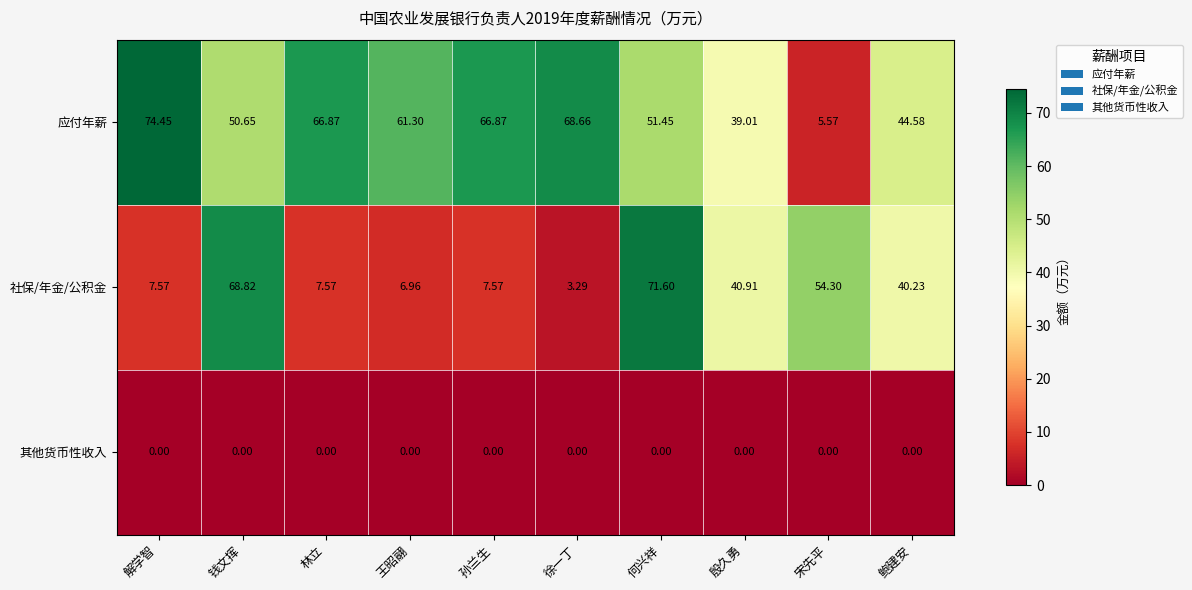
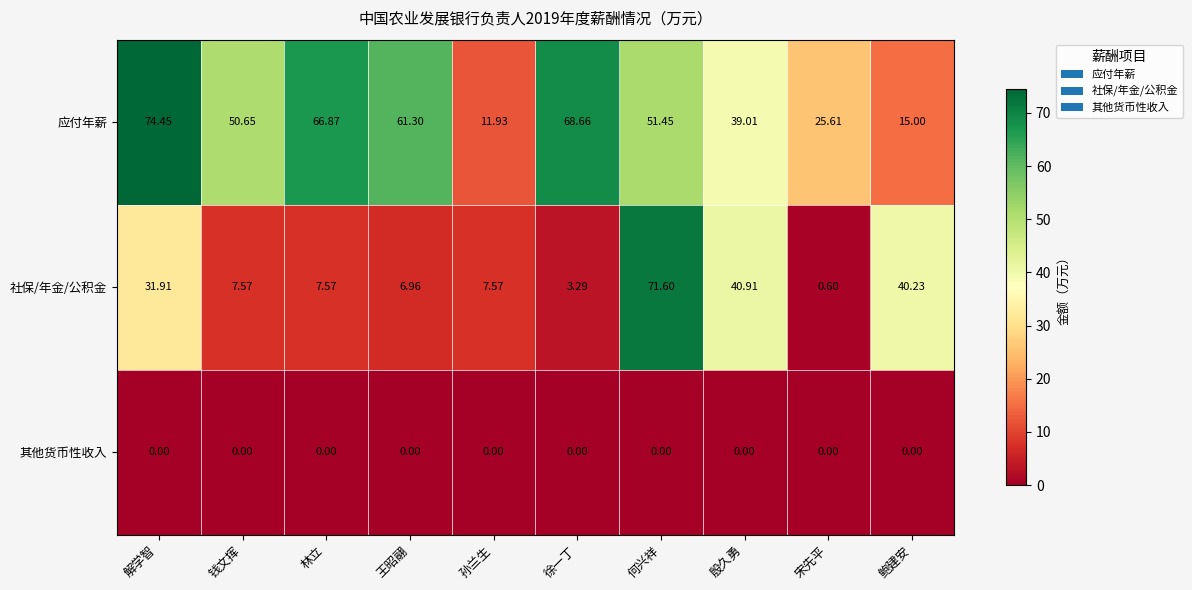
应付年薪, 孙兰生: 66.87 -> 11.93
应付年薪, 宋先平: 5.57 -> 25.61
应付年薪, 鲍建安: 44.58 -> 15.00
社保/年金/公积金, 解学智: 7.57 -> 31.91
社保/年金/公积金, 钱文挥: 68.82 -> 7.57
社保/年金/公积金, 宋先平: 54.30 -> 0.60
